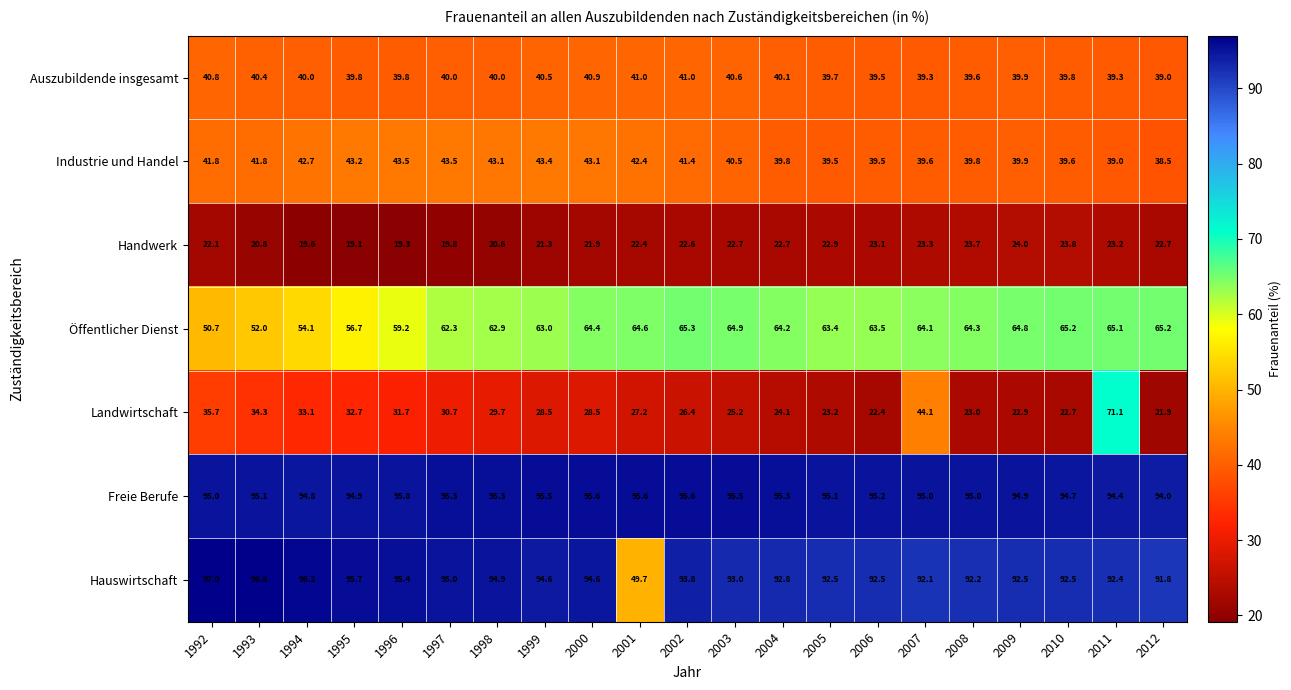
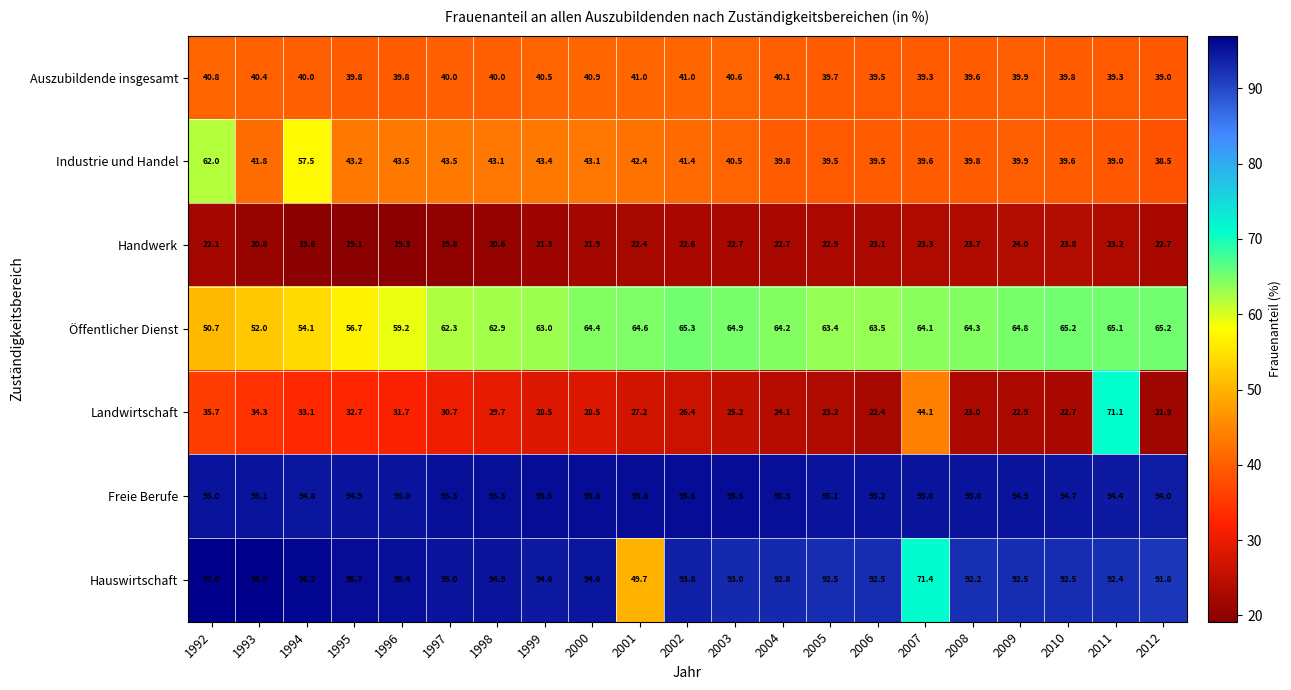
Industrie und Handel, 1992: 41.8 -> 62.0
Industrie und Handel, 1994: 42.7 -> 57.5
Hauswirtschaft, 2007: 92.1 -> 71.4
